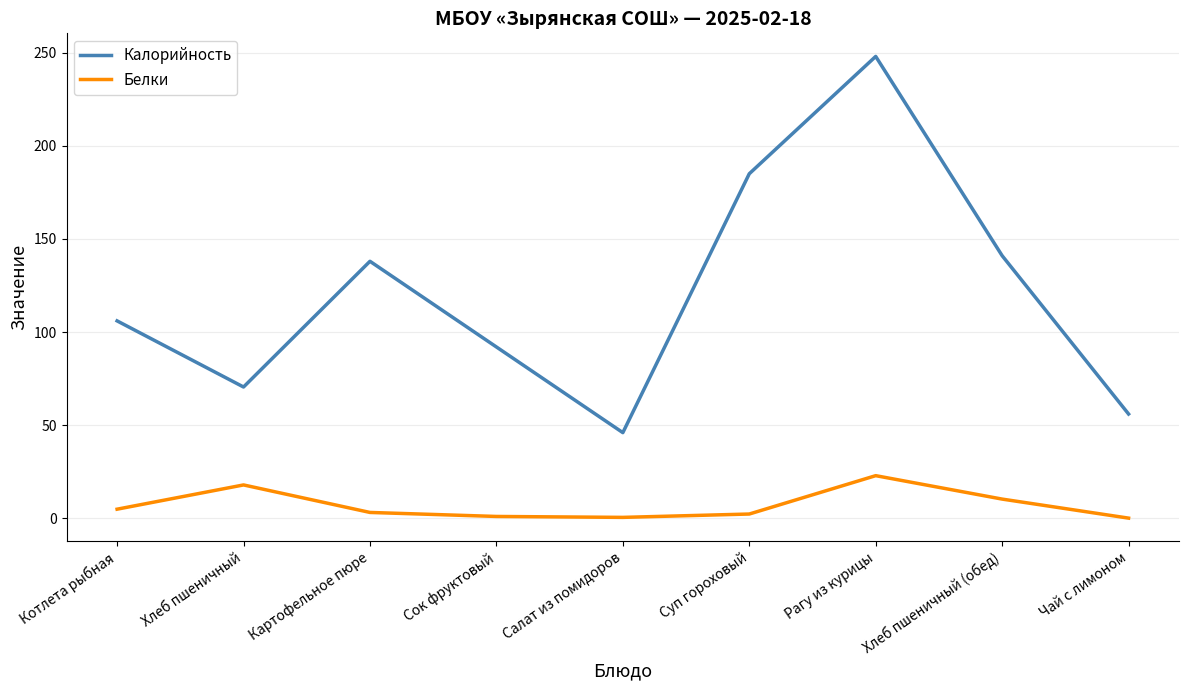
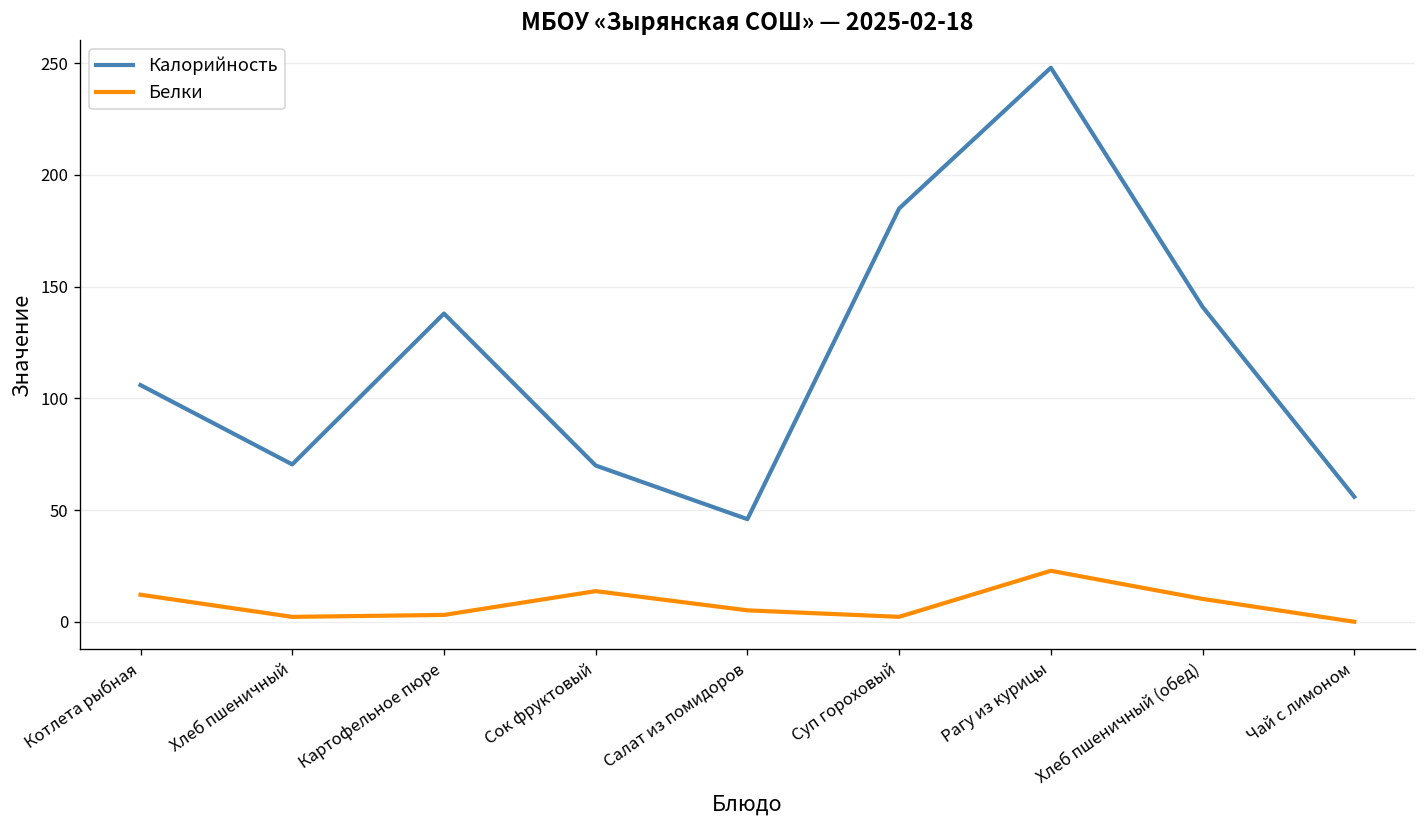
Белки, Котлета рыбная: 5 -> 12
Белки, Хлеб пшеничный: 18 -> 2
Калорийность, Сок фруктовый: 92 -> 70
Белки, Сок фруктовый: 1 -> 14
Белки, Салат из помидоров: 1 -> 5
